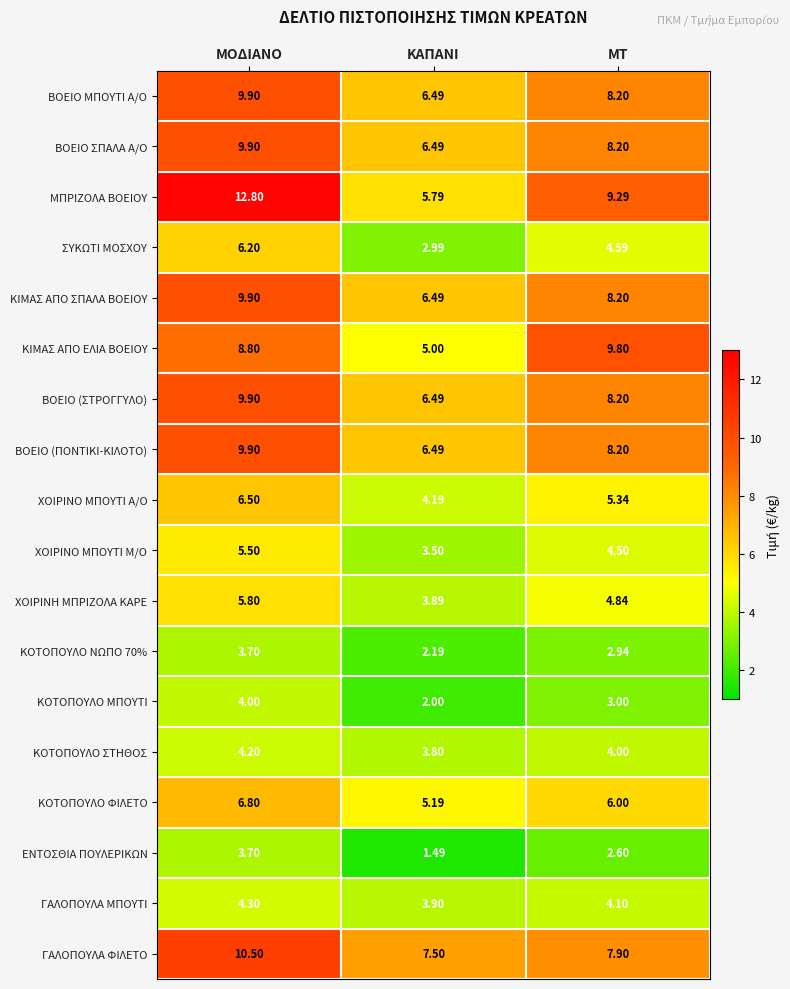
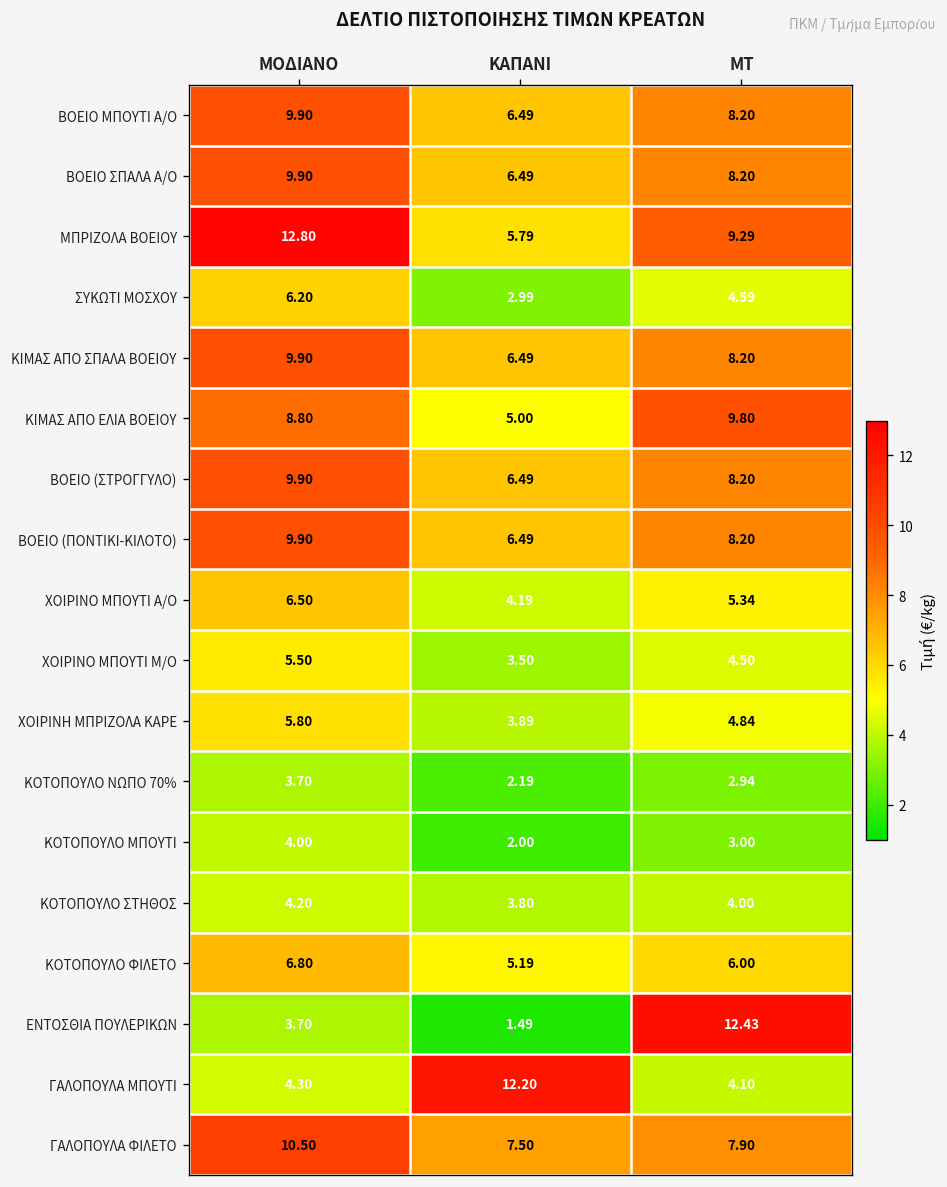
ΕΝΤΟΣΘΙΑ ΠΟΥΛΕΡΙΚΩΝ, ΜΤ: 2.60 -> 12.43
ΓΑΛΟΠΟΥΛΑ ΜΠΟΥΤΙ, ΚΑΠΑΝΙ: 3.90 -> 12.20
